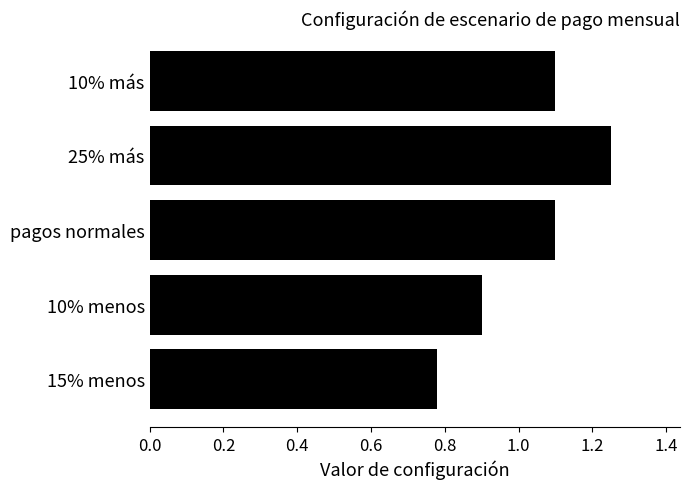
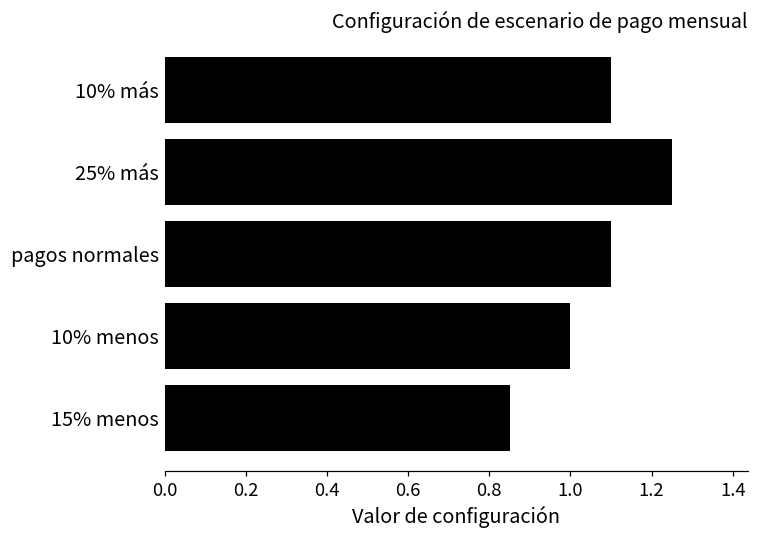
10% menos: 0.9 -> 1.0
15% menos: 0.78 -> 0.85
